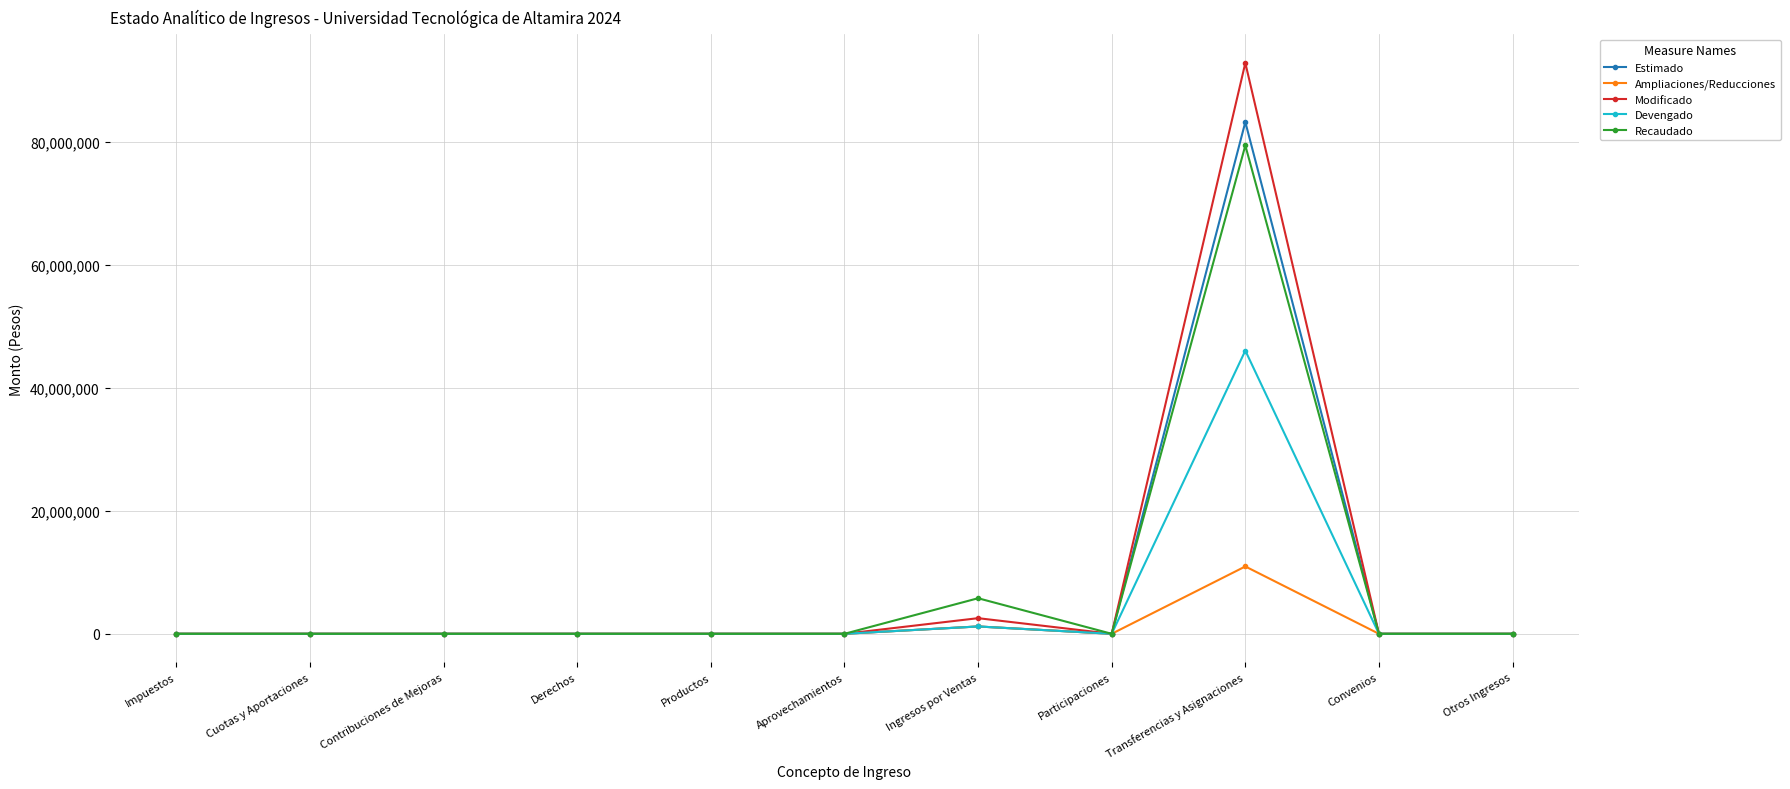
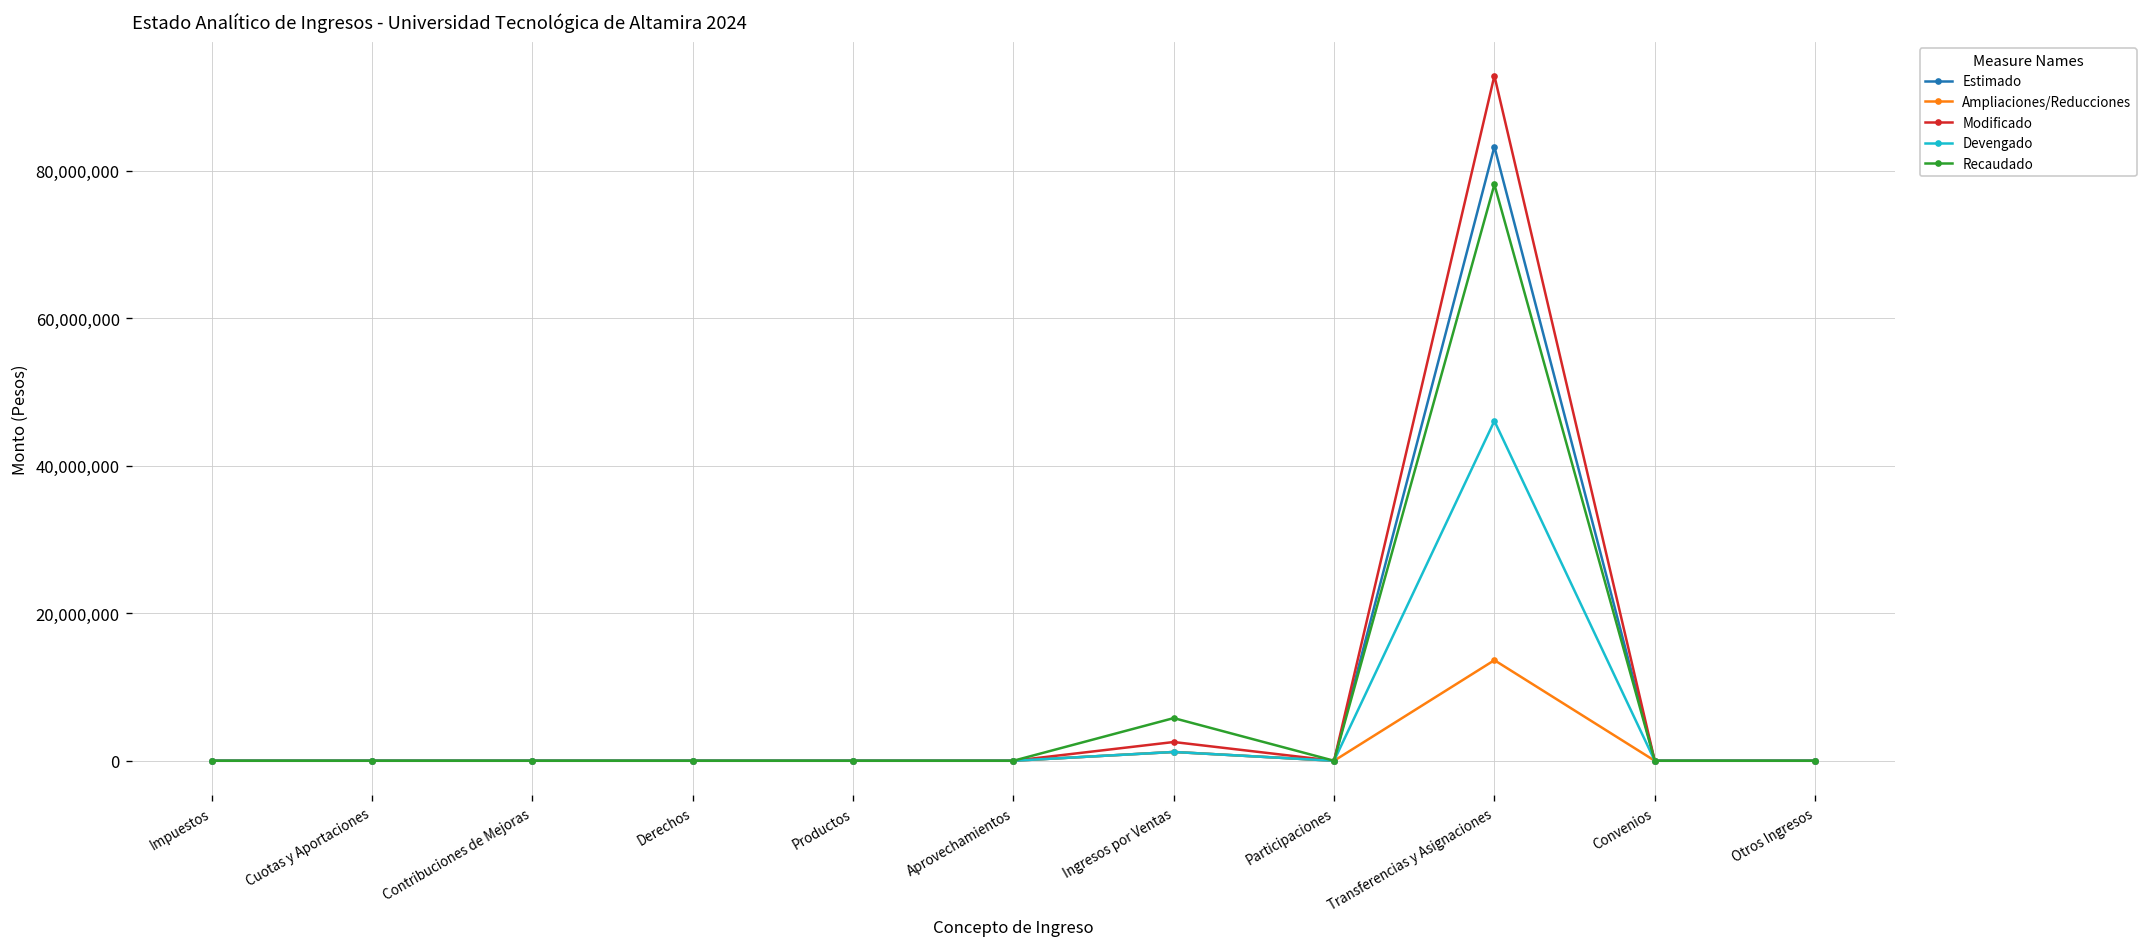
Ampliaciones/Reducciones, Transferencias y Asignaciones: 11,000,000 -> 14,000,000
Recaudado, Transferencias y Asignaciones: 79,000,000 -> 78,000,000
